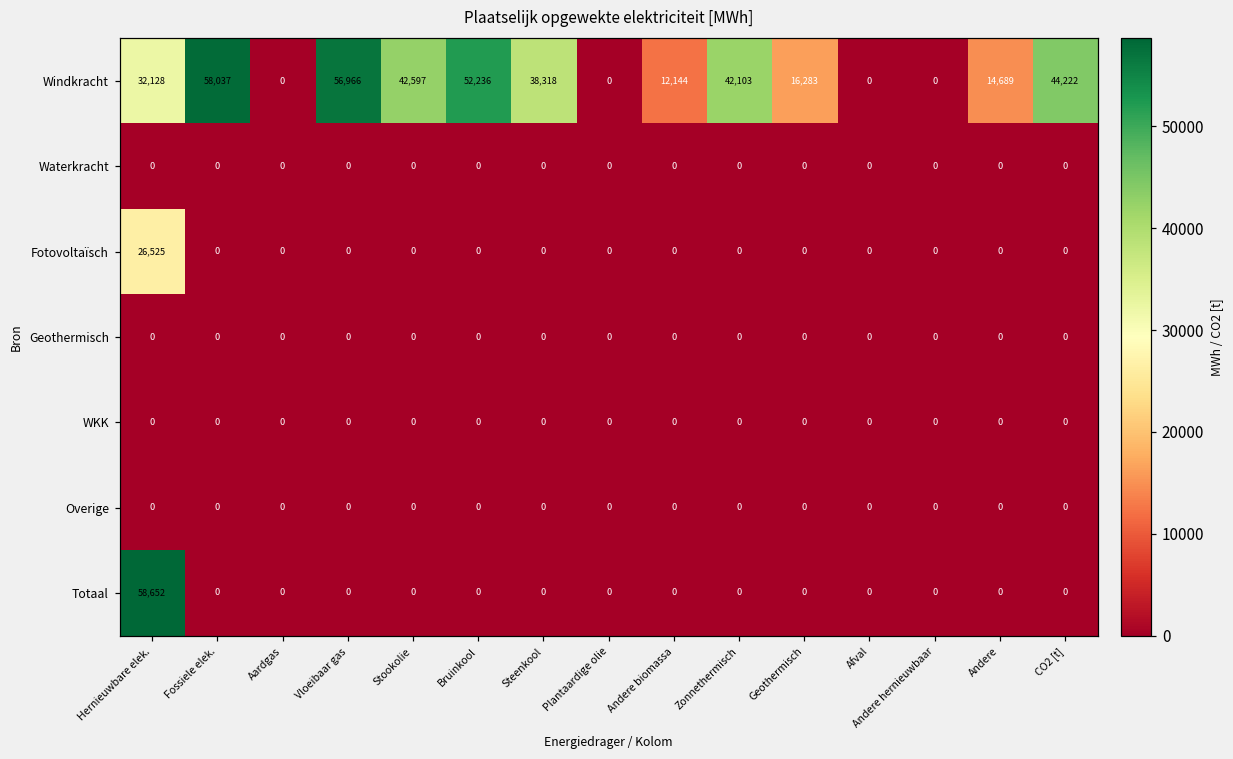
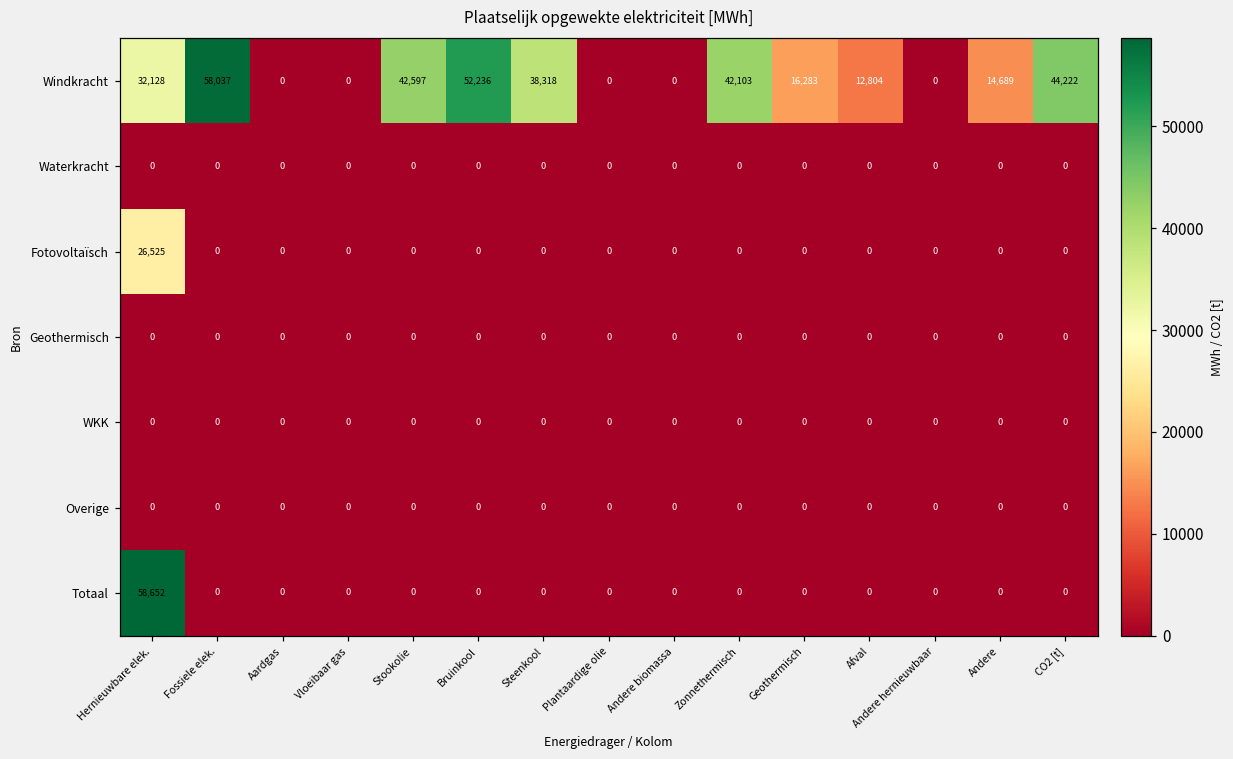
Windkracht, Vloeibaar gas: 56,966 -> 0
Windkracht, Andere biomassa: 12,144 -> 0
Windkracht, Afval: 0 -> 12,804
